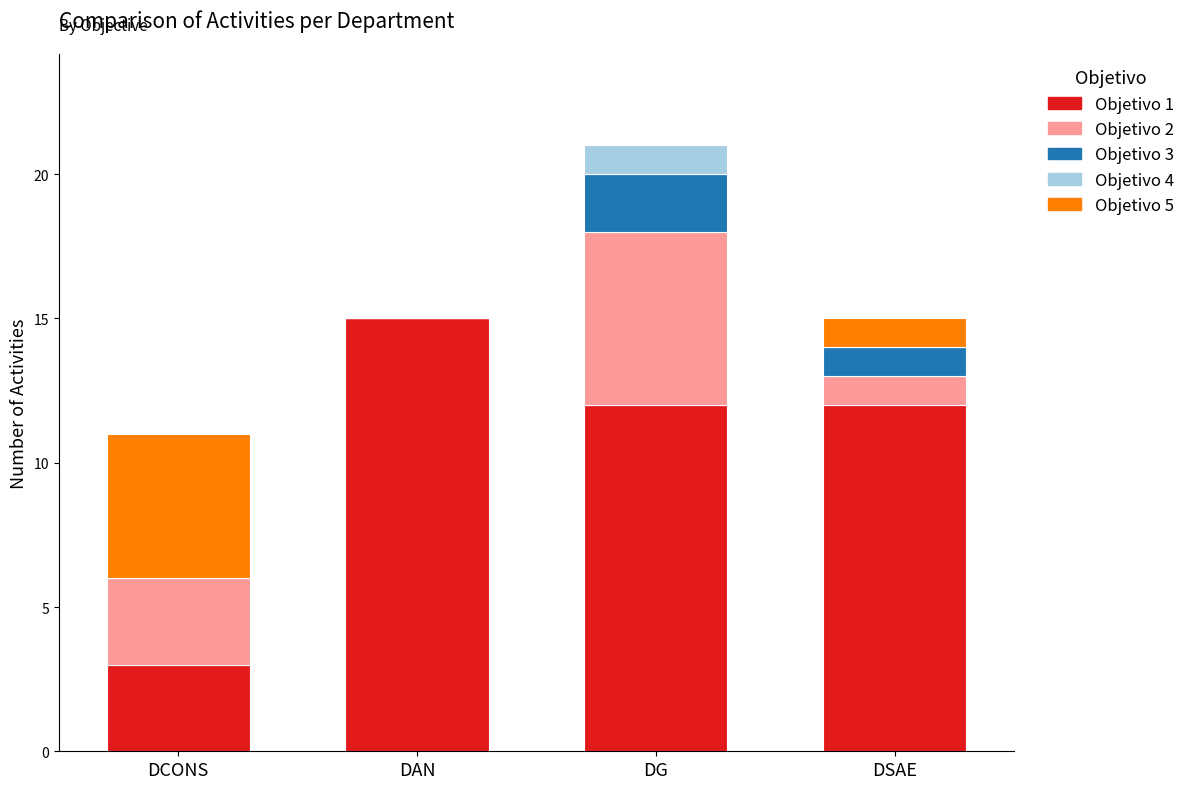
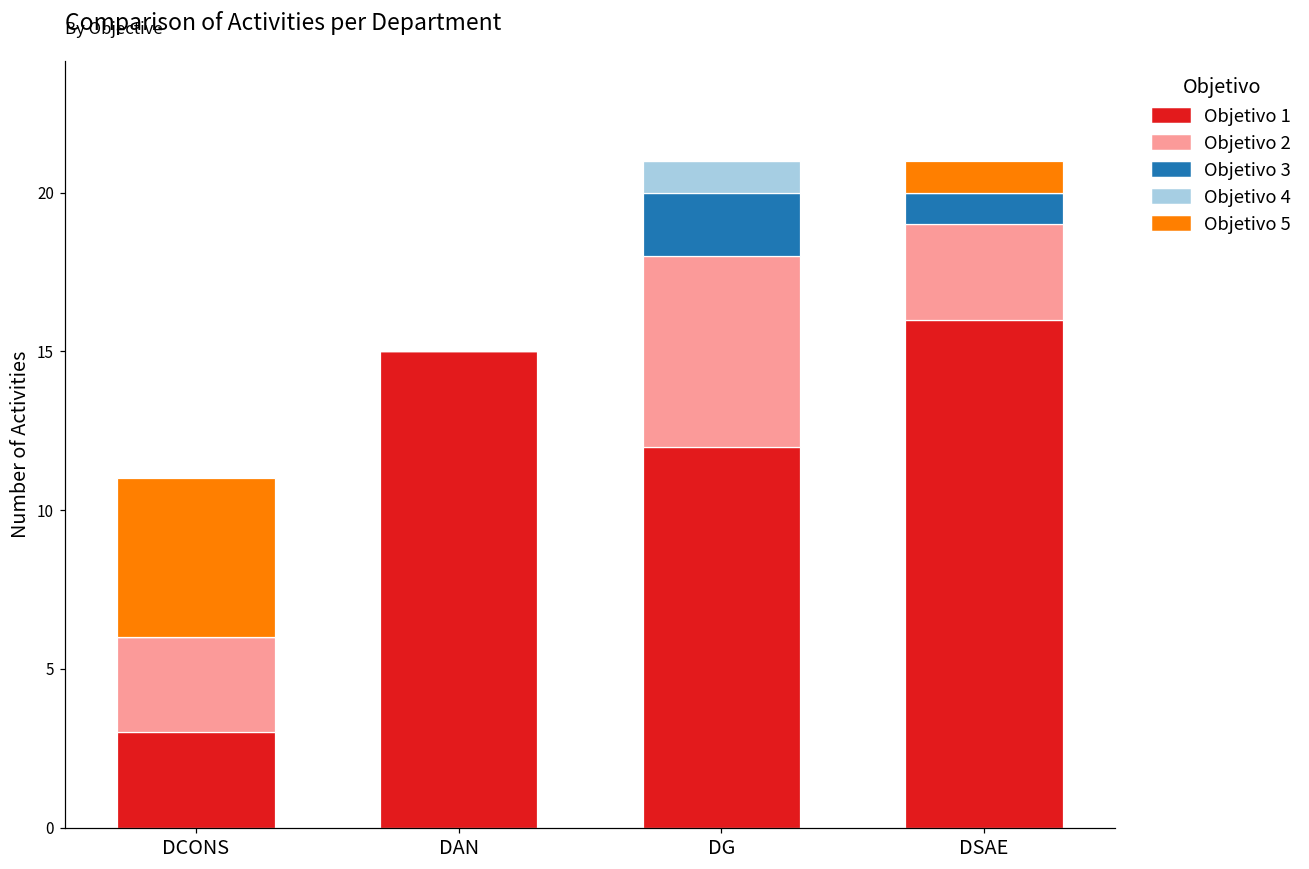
Objetivo 1, DSAE: 12 -> 16
Objetivo 2, DSAE: 1 -> 3
